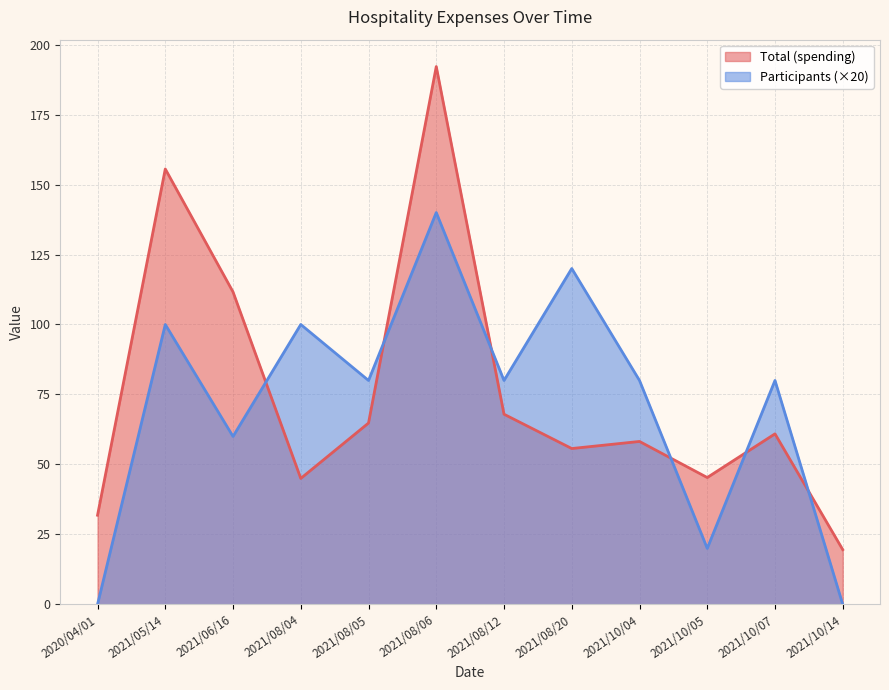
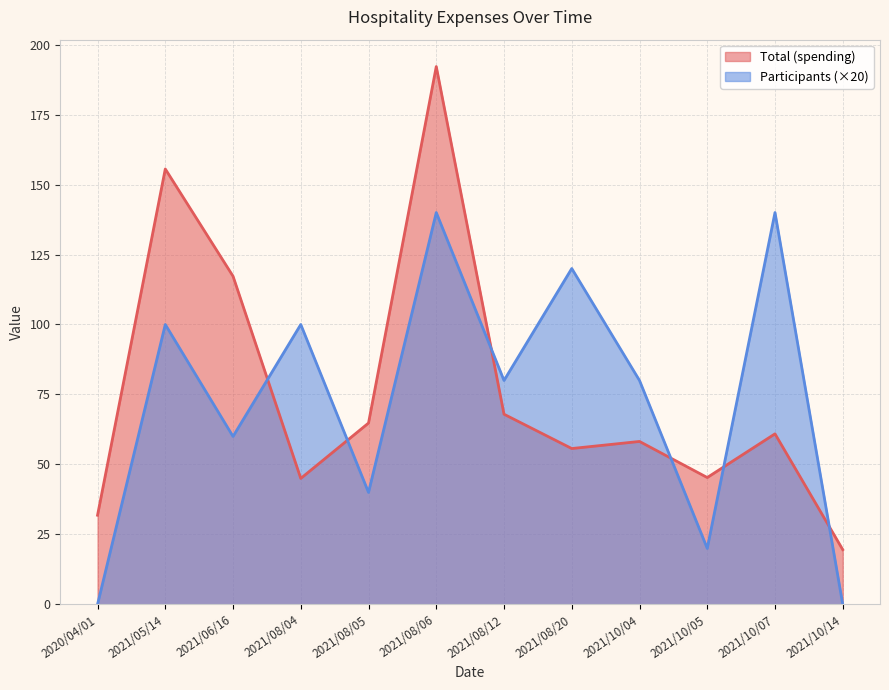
Total (spending), 2021/06/16: 112 -> 117
Participants (×20), 2021/08/05: 80 -> 40
Participants (×20), 2021/10/07: 80 -> 140
